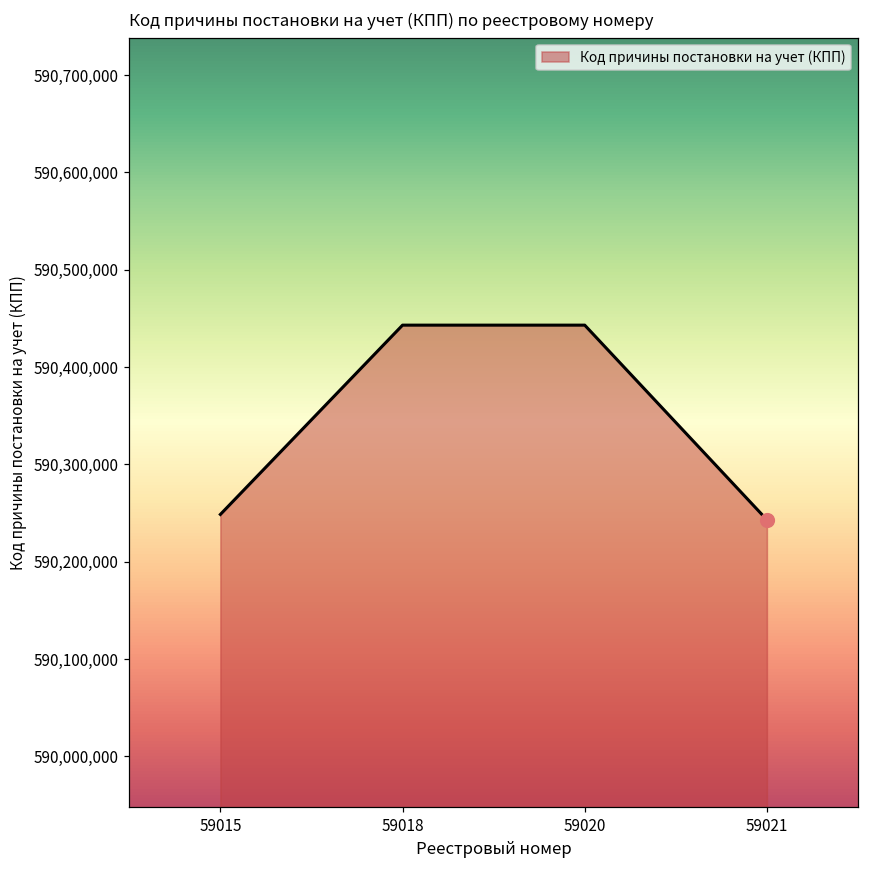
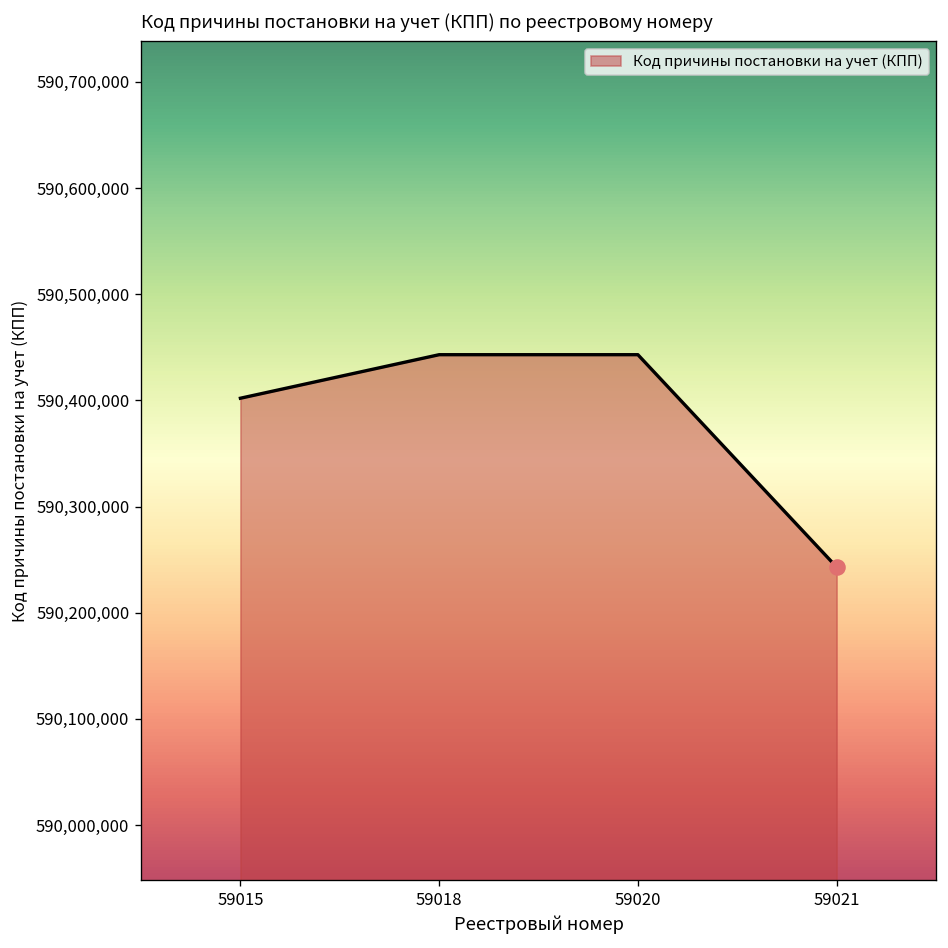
Код причины постановки на учет (КПП), 59015: 590,250,000 -> 590,400,000
